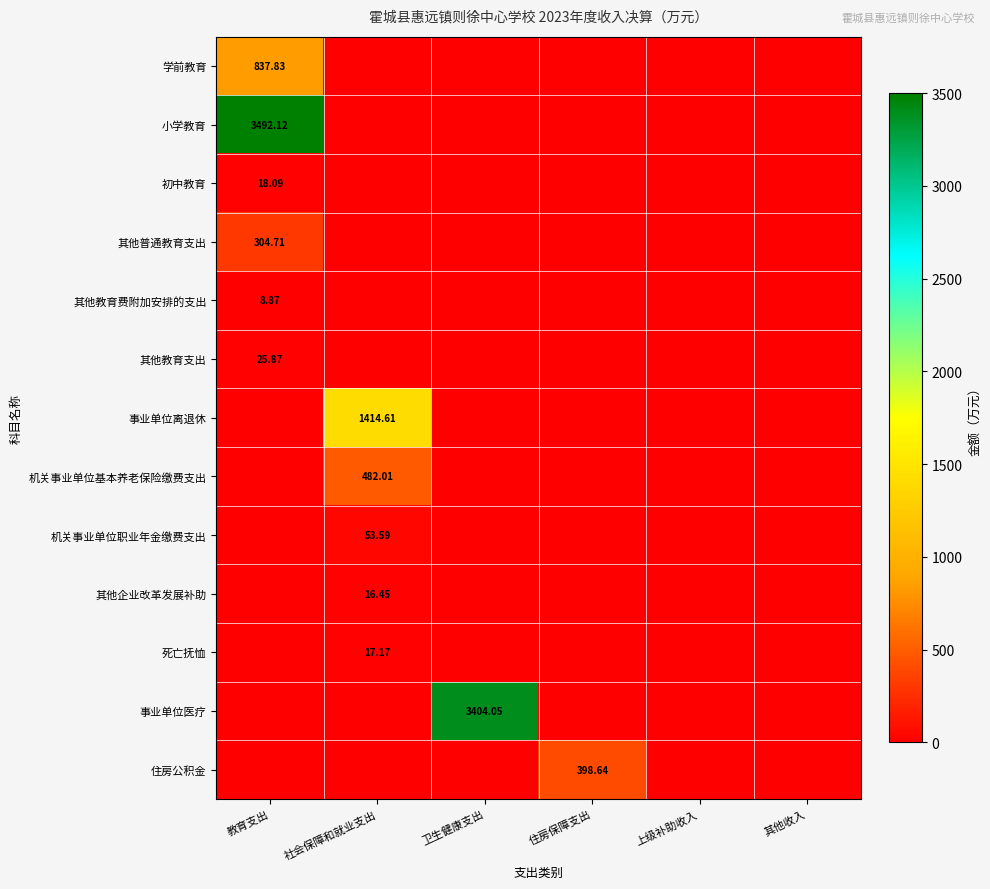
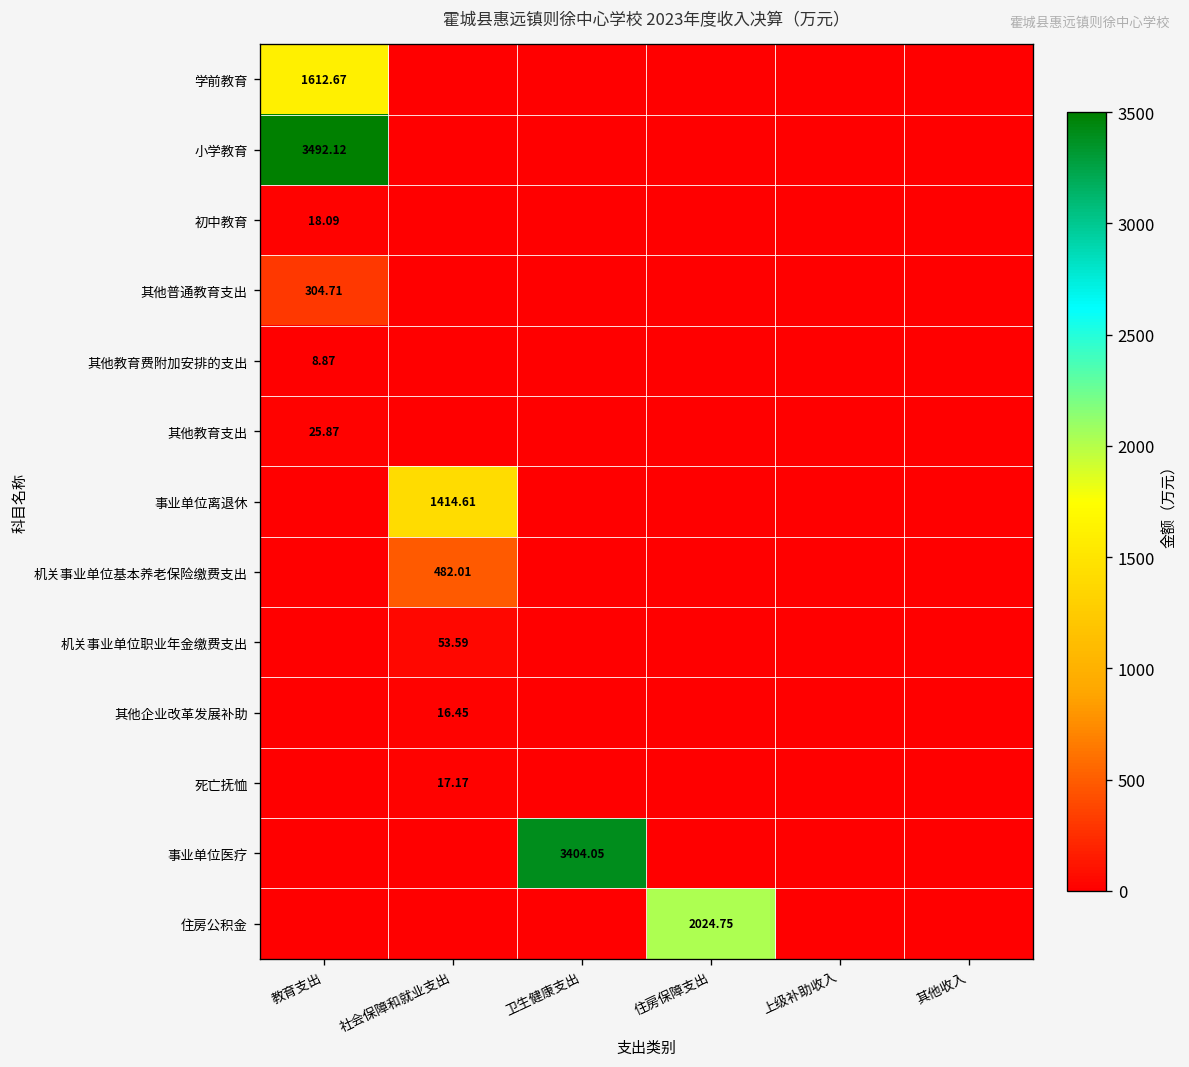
学前教育, 教育支出: 837.83 -> 1612.67
住房公积金, 住房保障支出: 398.64 -> 2024.75
